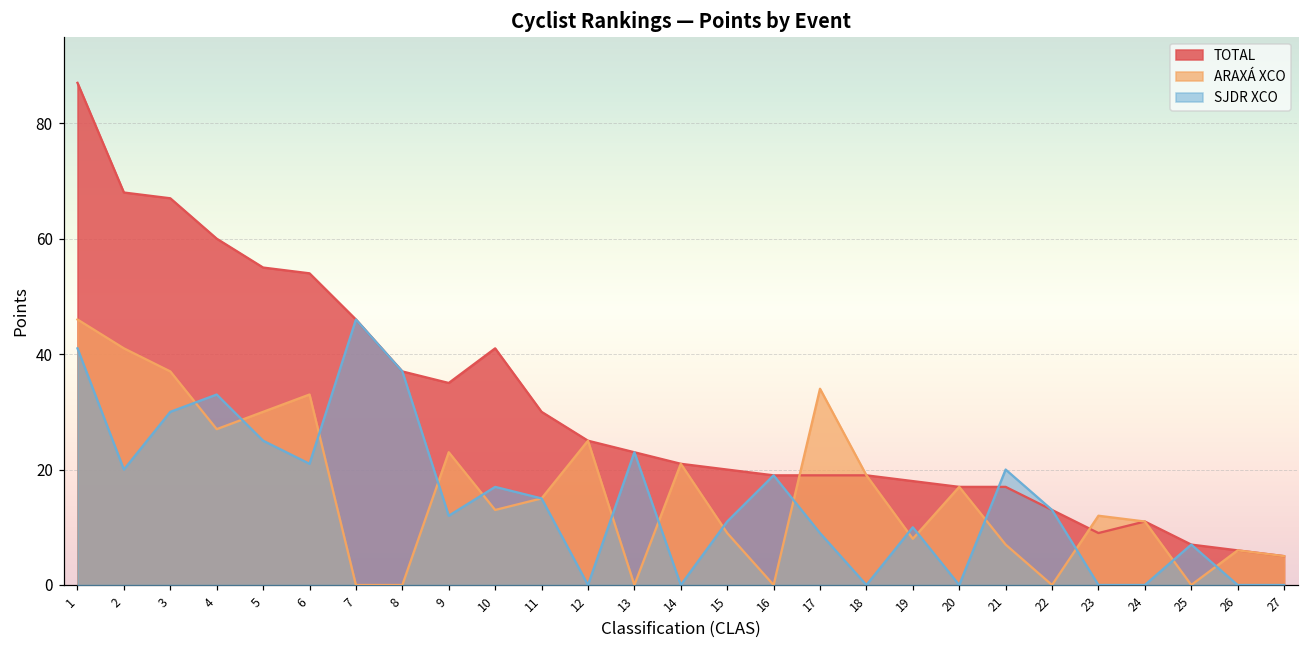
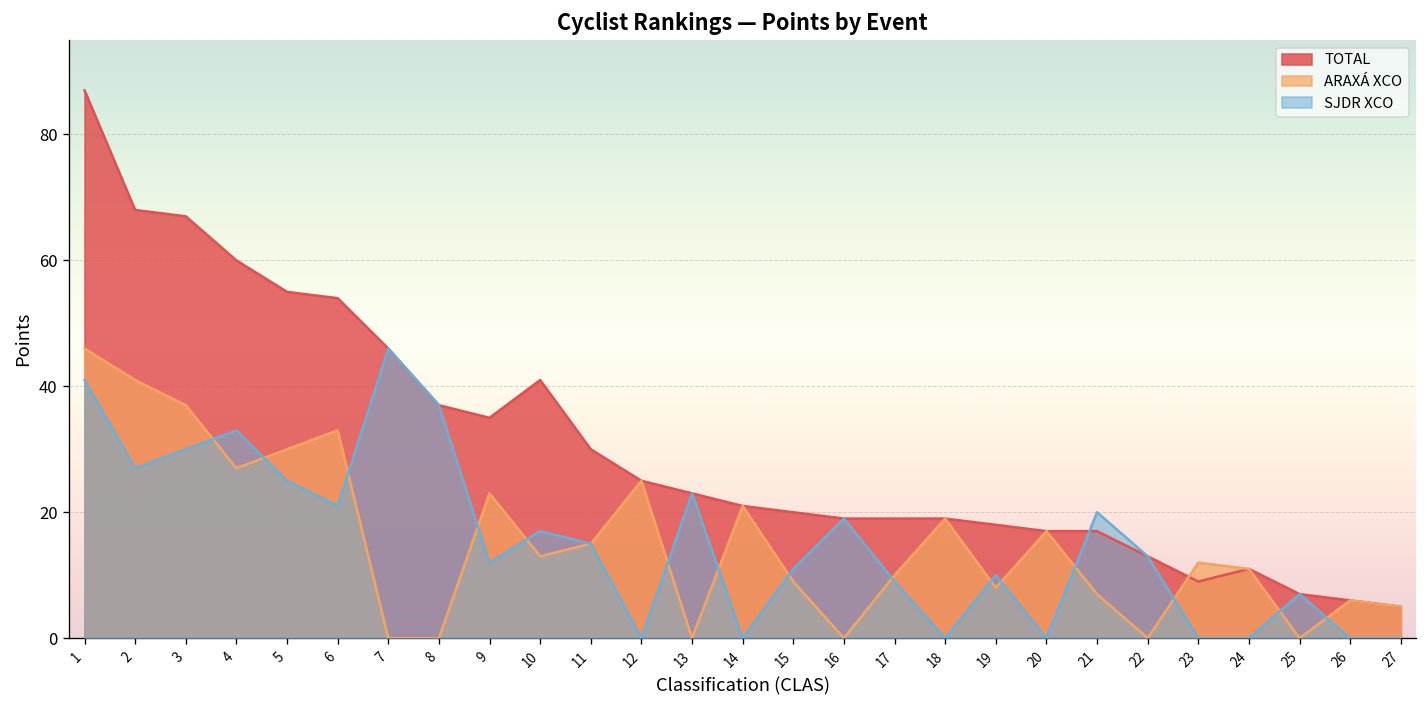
SJDR XCO, 2: 20 -> 27
ARAXÁ XCO, 17: 34 -> 10
